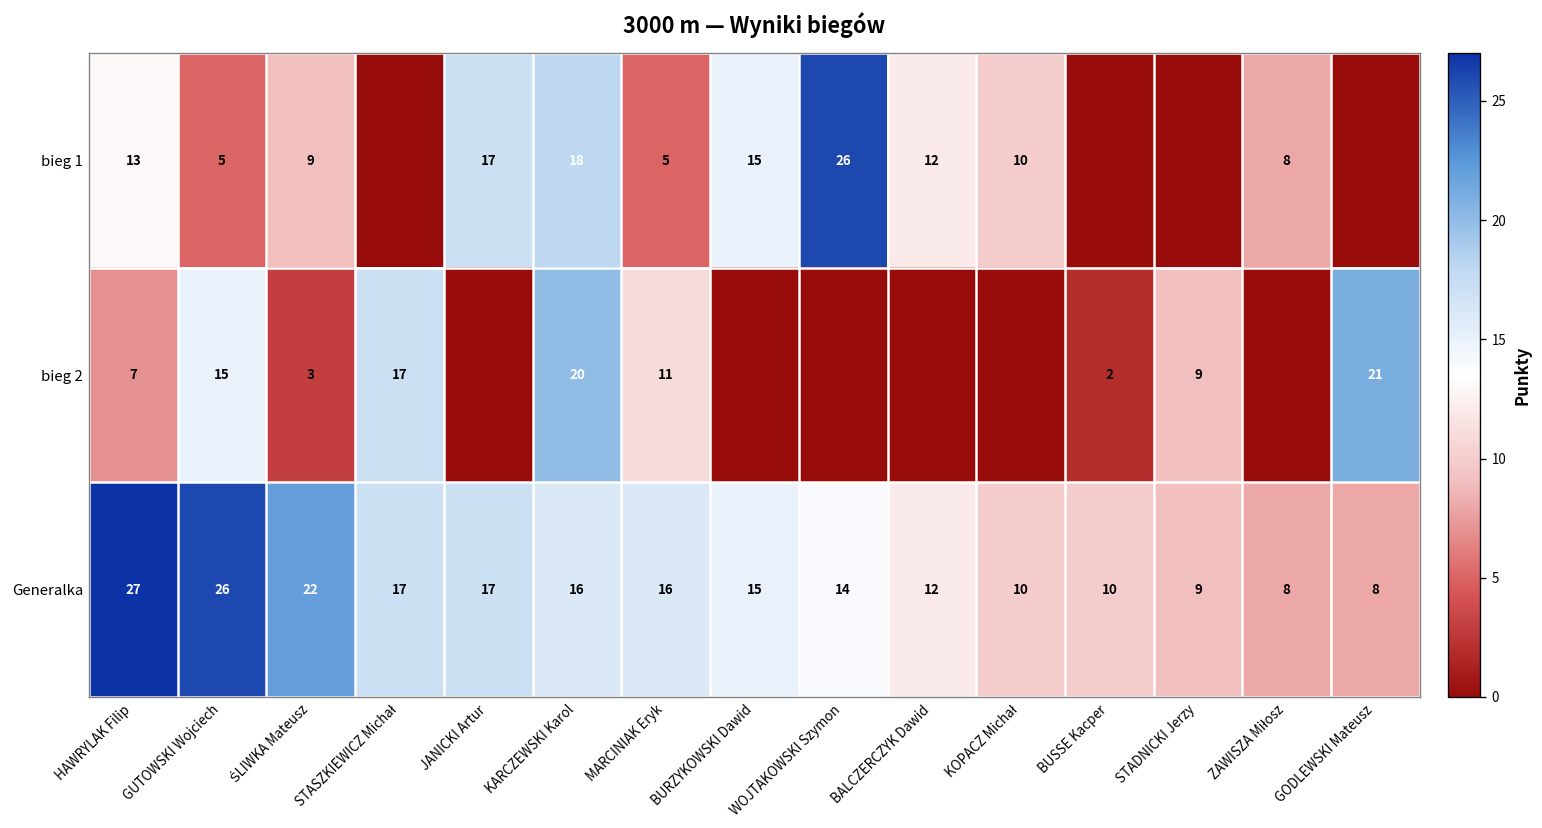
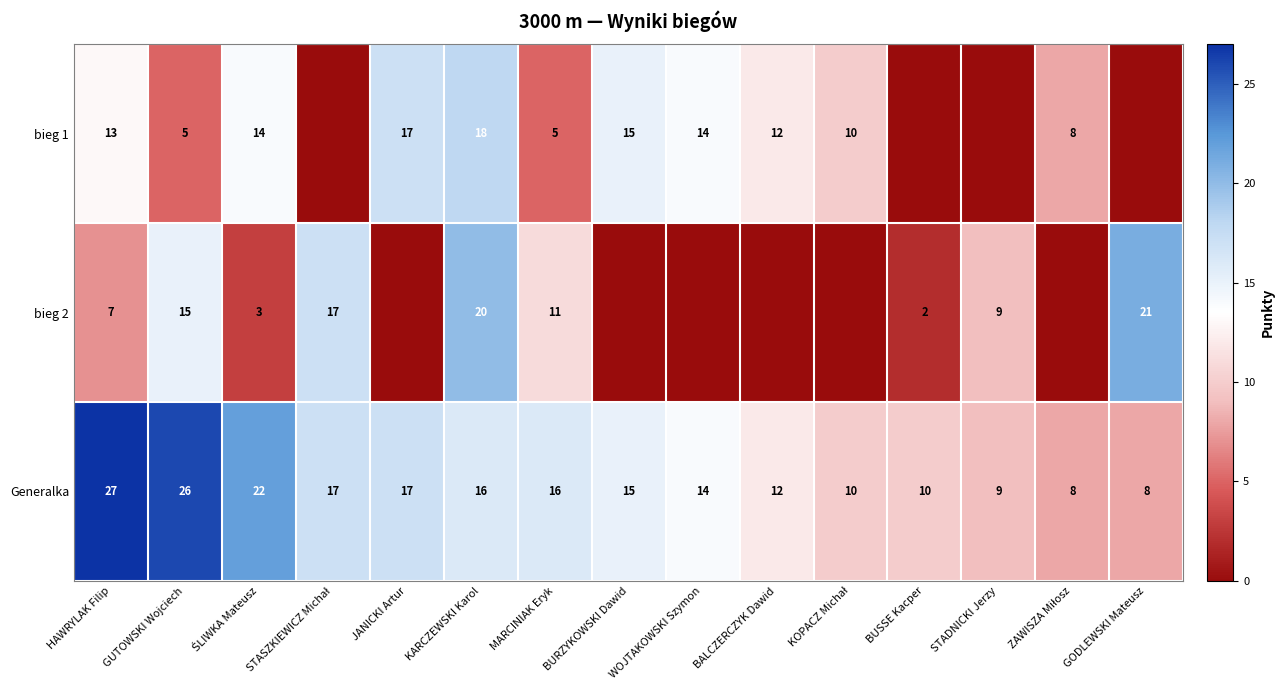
bieg 1, ŚLIWKA Mateusz: 9 -> 14
bieg 1, WOJTAKOWSKI Szymon: 26 -> 14
